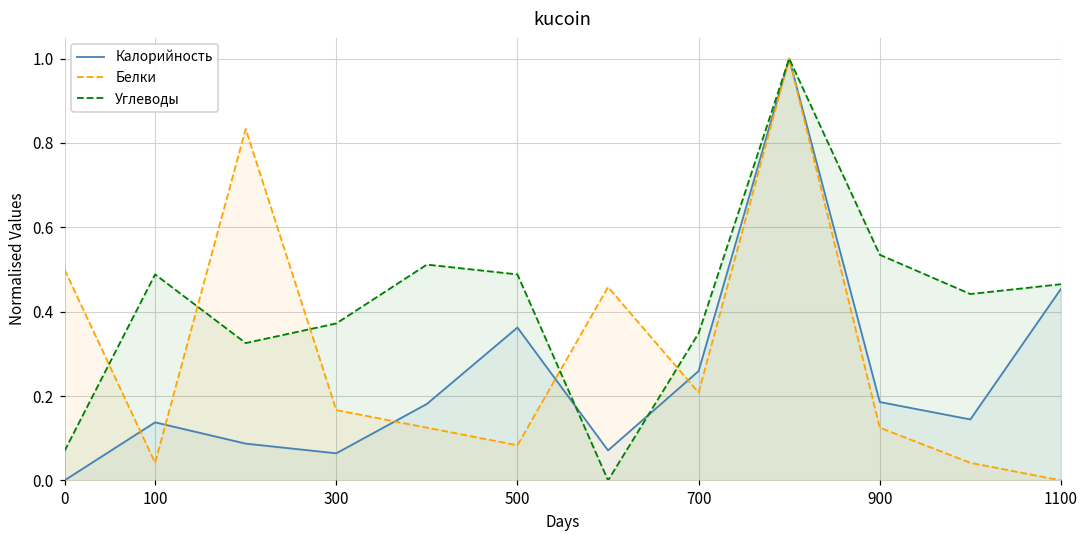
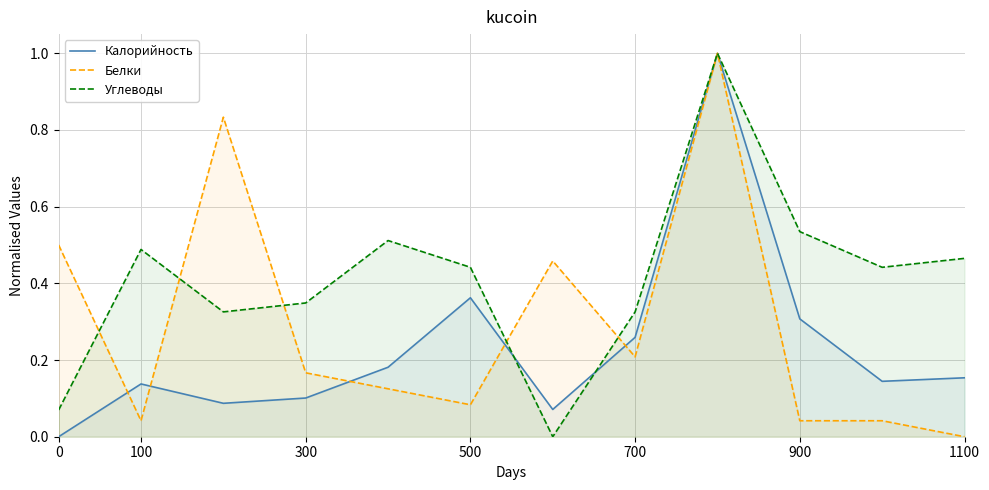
Калорийность, 300: 0.06 -> 0.10
Углеводы, 300: 0.37 -> 0.35
Углеводы, 500: 0.49 -> 0.44
Углеводы, 700: 0.35 -> 0.33
Калорийность, 900: 0.19 -> 0.31
Белки, 900: 0.13 -> 0.04
Калорийность, 1100: 0.45 -> 0.15
